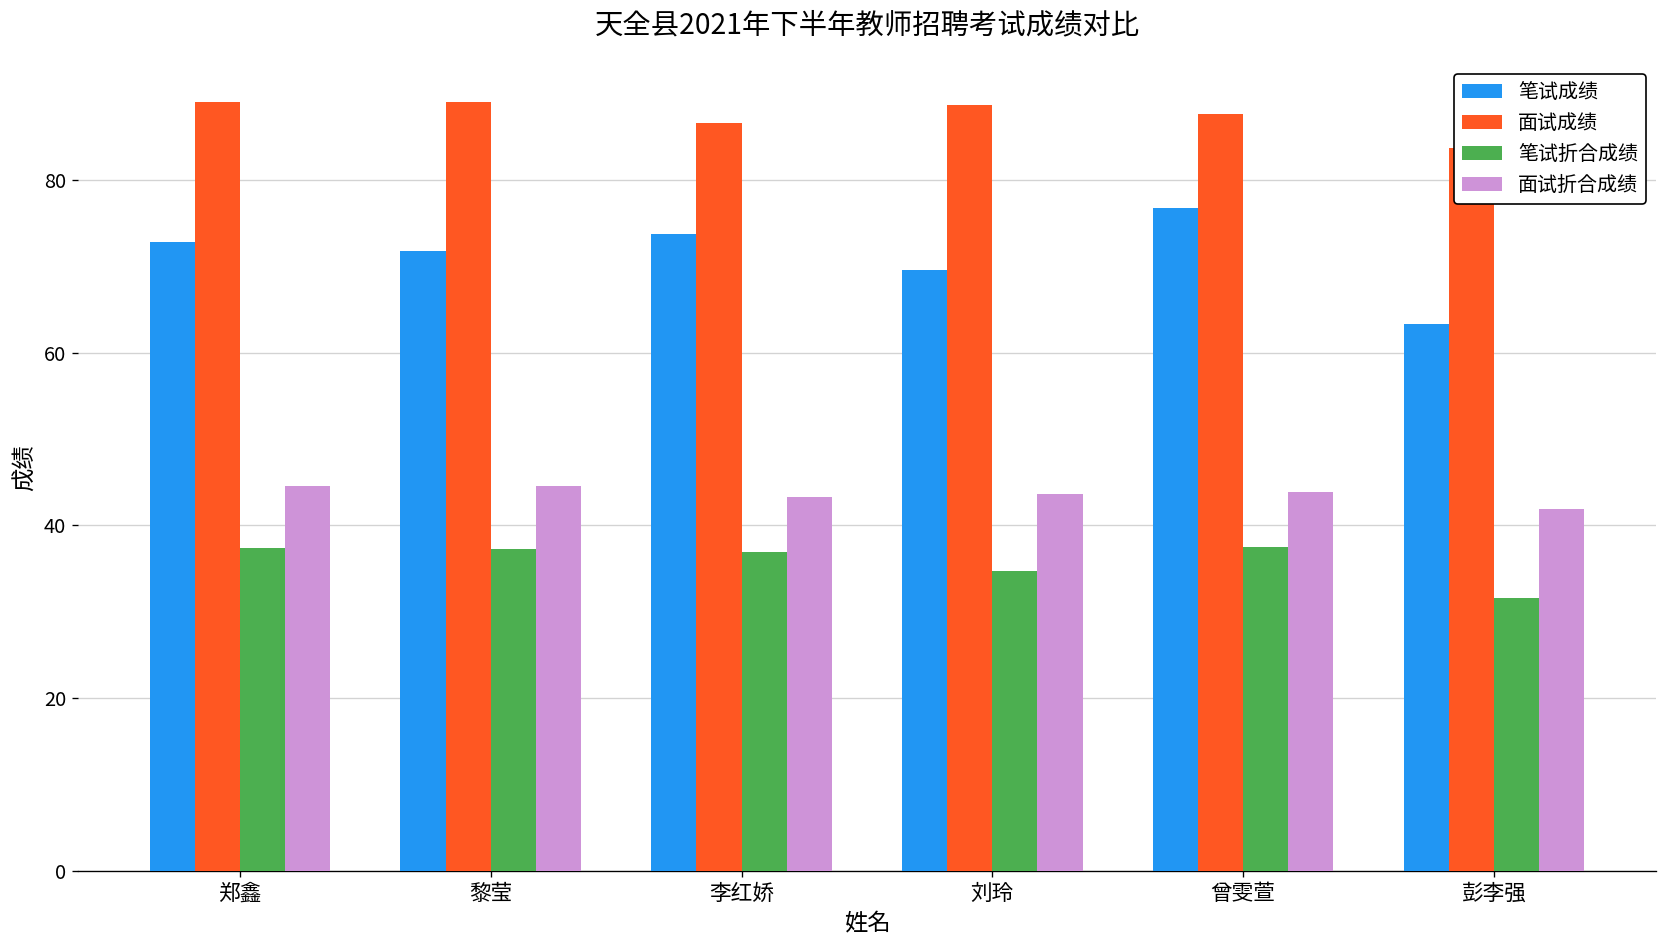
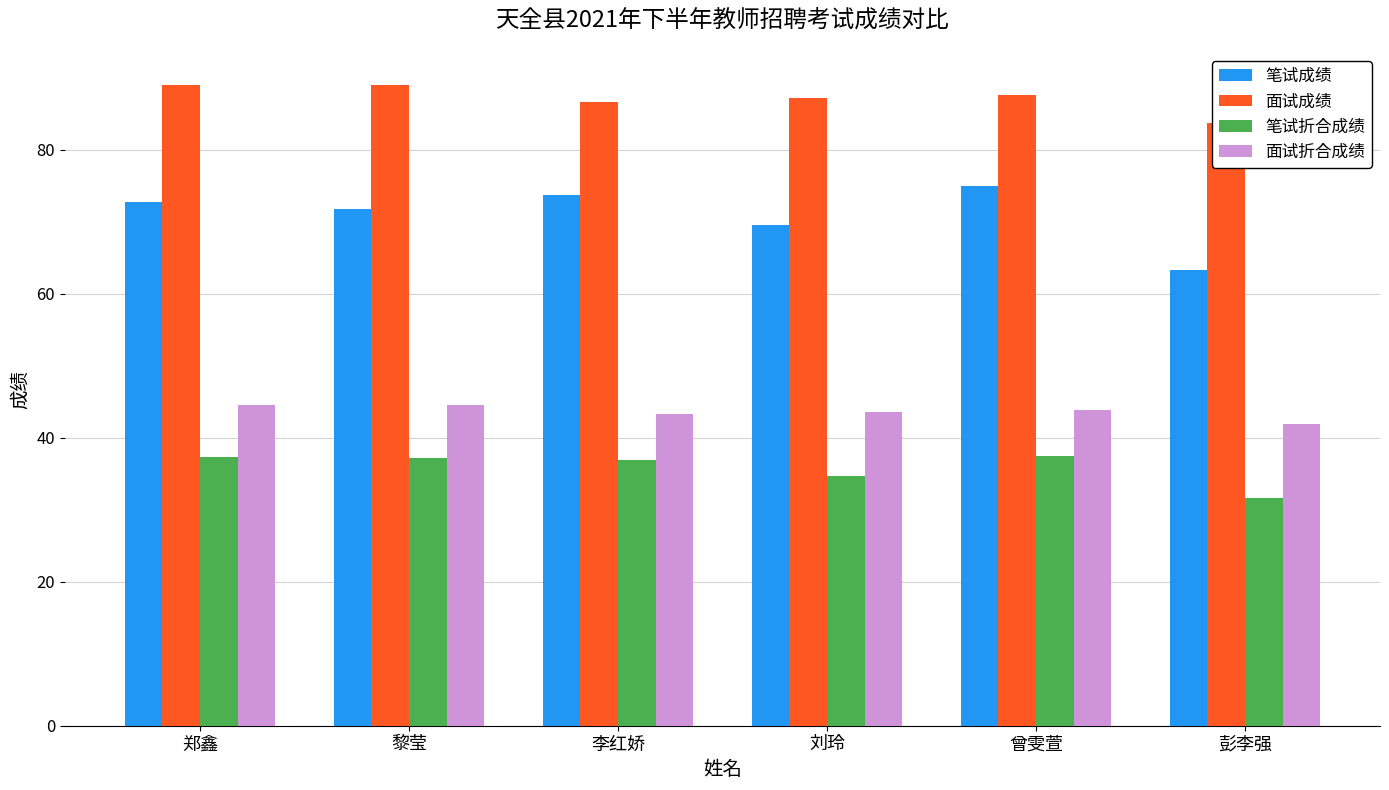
面试成绩, 刘玲: 89 -> 87
笔试成绩, 曾雯萱: 77 -> 75
